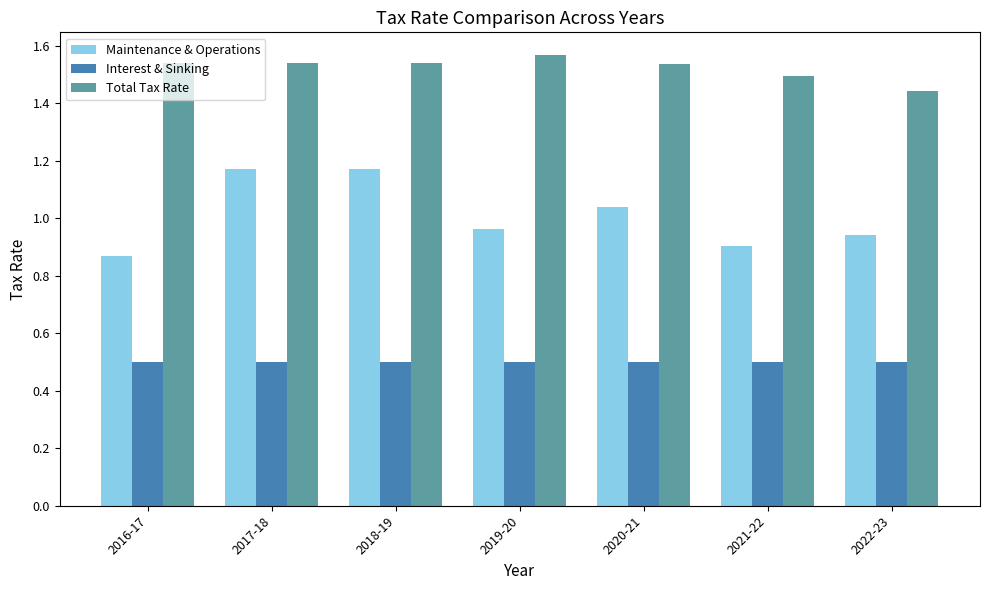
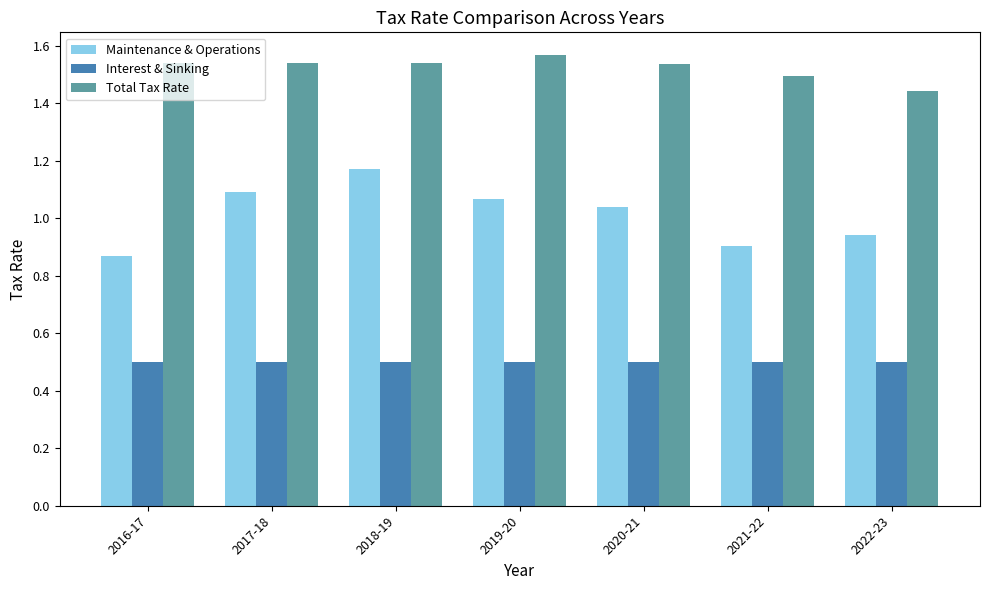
Maintenance & Operations, 2017-18: 1.17 -> 1.09
Maintenance & Operations, 2019-20: 0.96 -> 1.07
